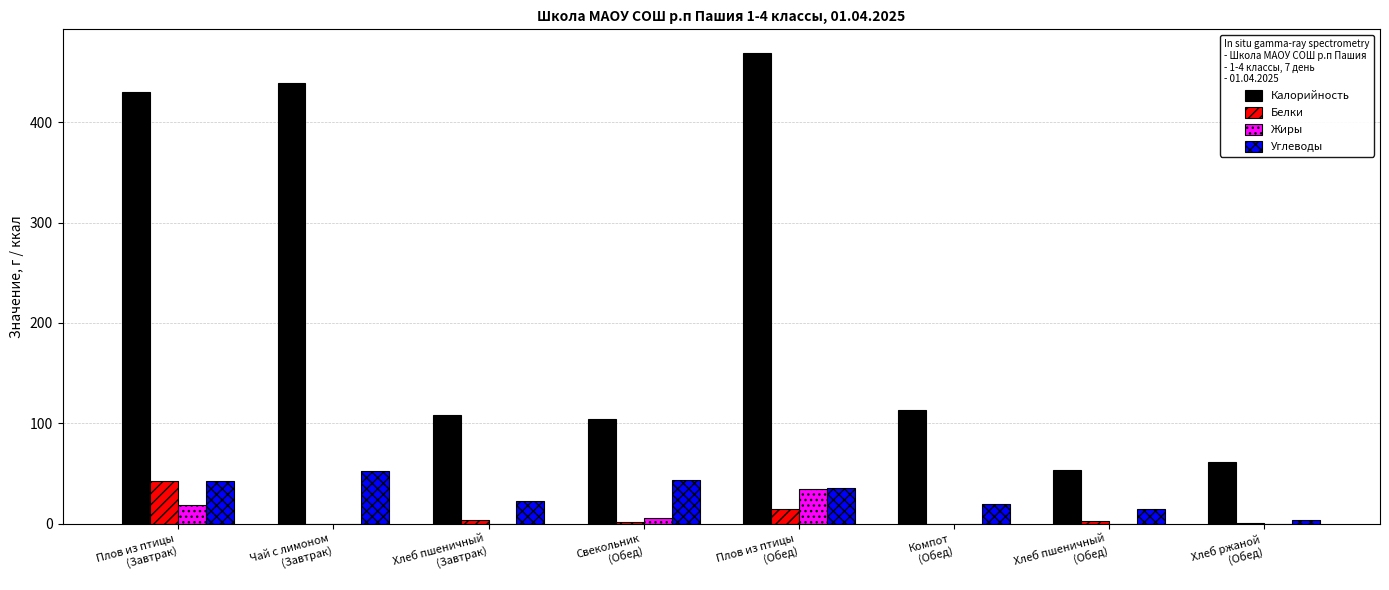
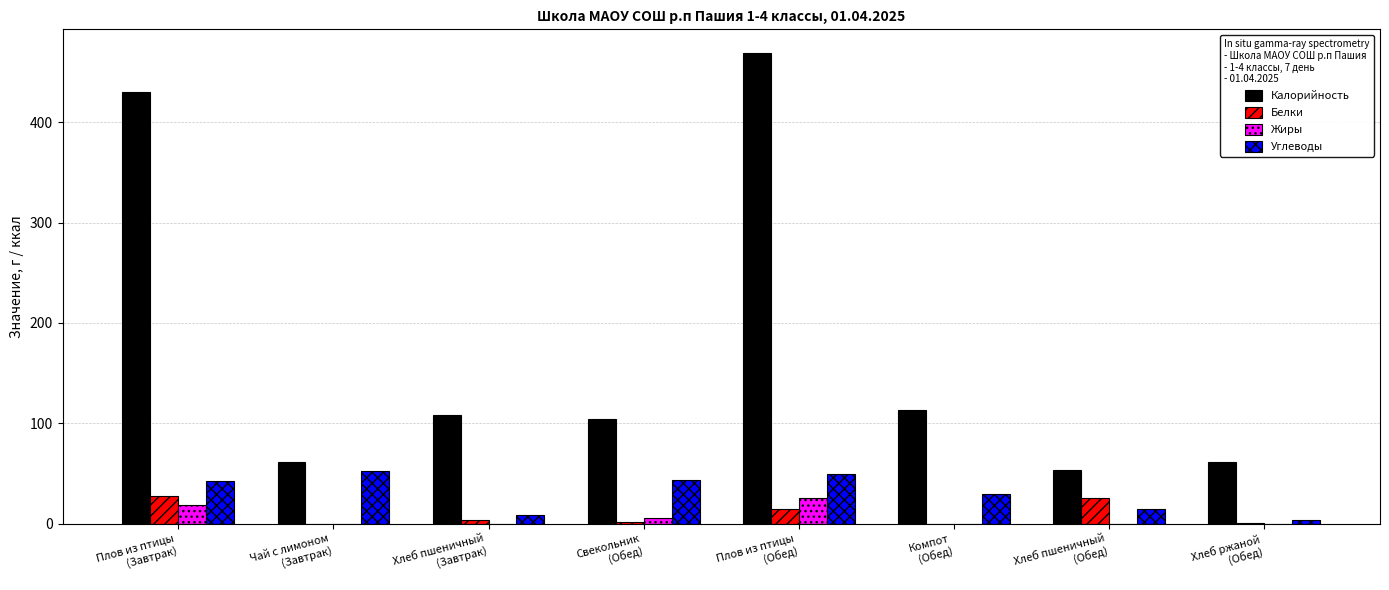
Белки, Плов из птицы (Завтрак): 43 -> 28
Калорийность, Чай с лимоном (Завтрак): 439 -> 62
Углеводы, Хлеб пшеничный (Завтрак): 23 -> 9
Жиры, Плов из птицы (Обед): 35 -> 26
Углеводы, Плов из птицы (Обед): 36 -> 50
Углеводы, Компот (Обед): 20 -> 30
Белки, Хлеб пшеничный (Обед): 3 -> 26
